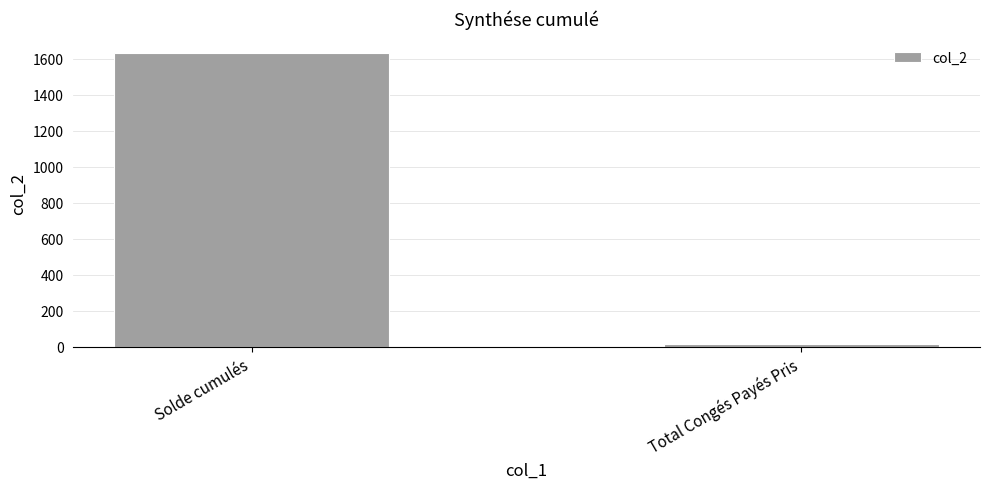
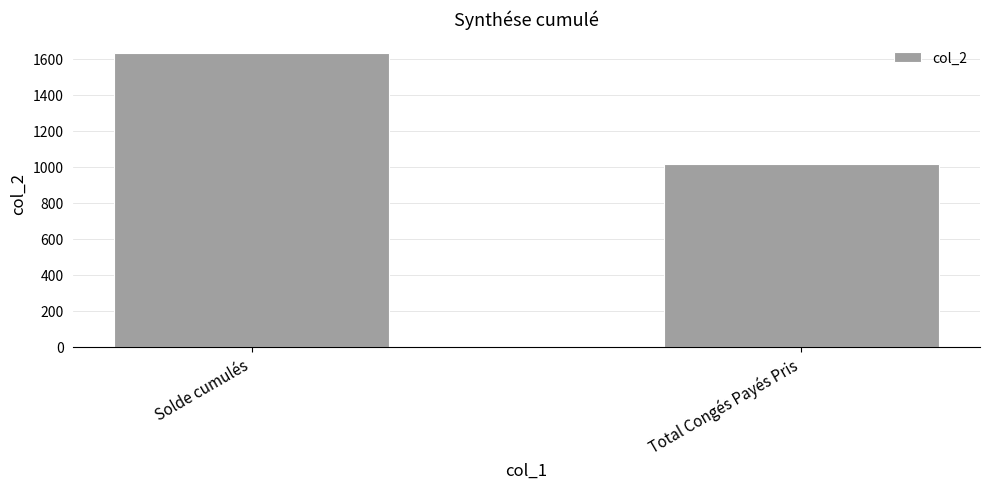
Total Congés Payés Pris: 20 -> 1010
